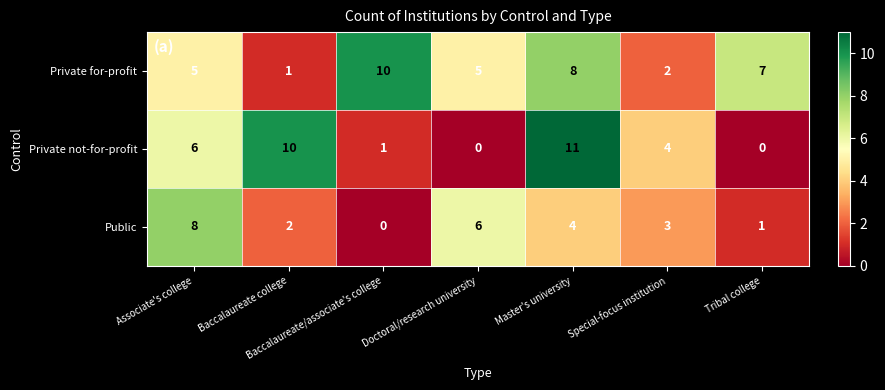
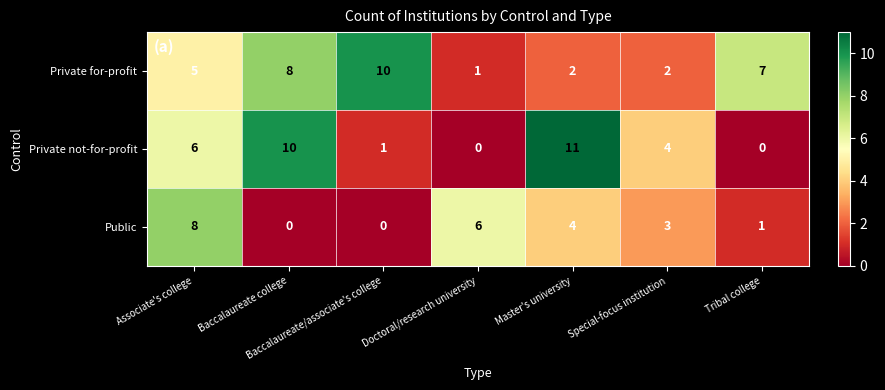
Private for-profit, Baccalaureate college: 1 -> 8
Private for-profit, Doctoral/research university: 5 -> 1
Private for-profit, Master's university: 8 -> 2
Public, Baccalaureate college: 2 -> 0
